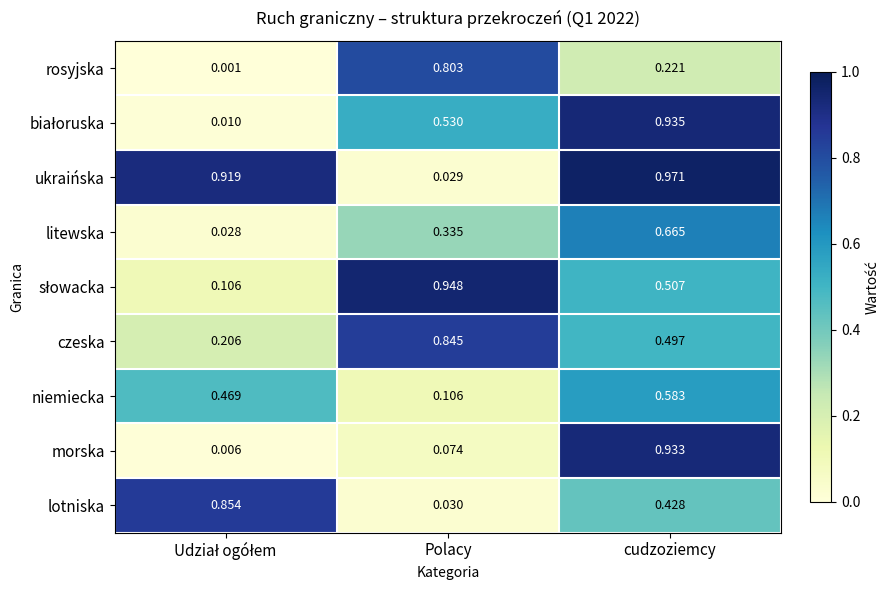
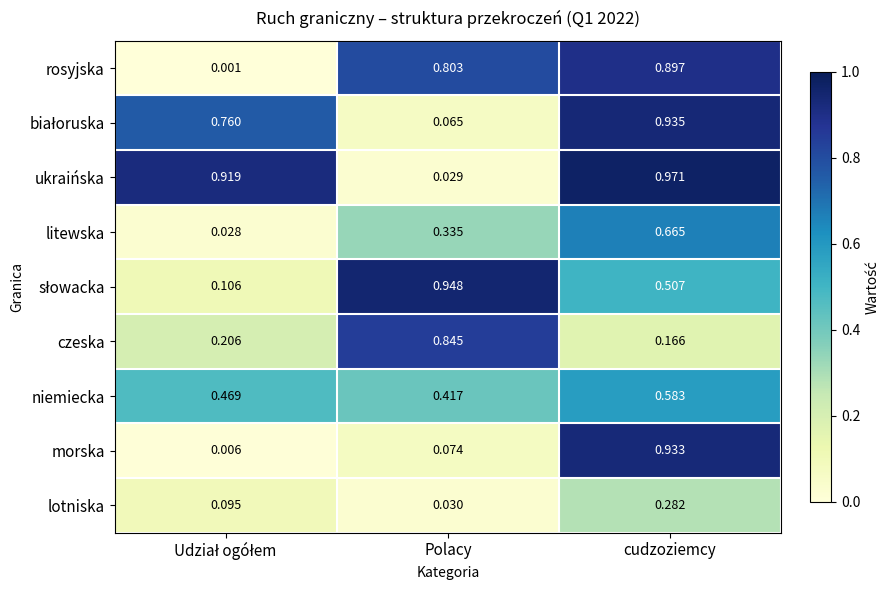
rosyjska, cudzoziemcy: 0.221 -> 0.897
białoruska, Udział ogółem: 0.010 -> 0.760
białoruska, Polacy: 0.530 -> 0.065
czeska, cudzoziemcy: 0.497 -> 0.166
niemiecka, Polacy: 0.106 -> 0.417
lotniska, Udział ogółem: 0.854 -> 0.095
lotniska, cudzoziemcy: 0.428 -> 0.282
